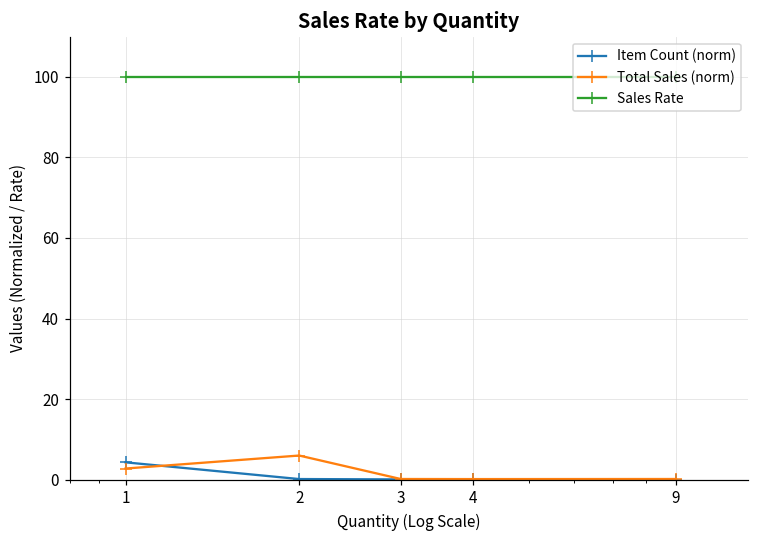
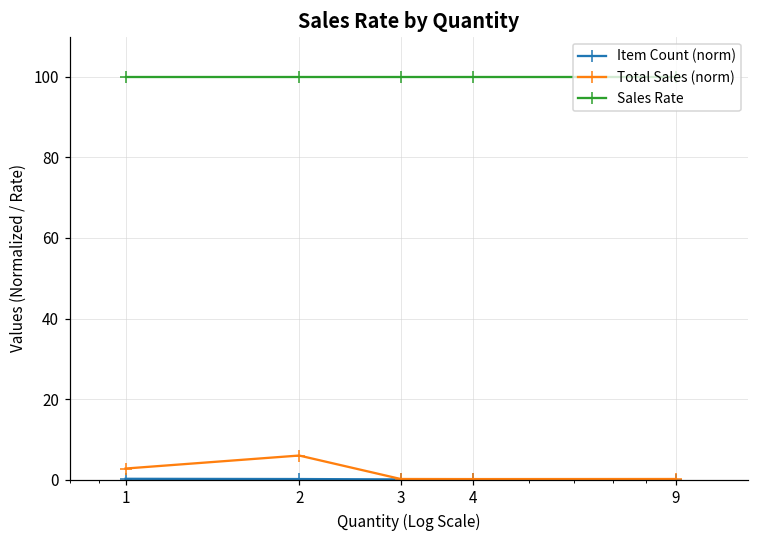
Item Count (norm), 1: 4 -> 0
